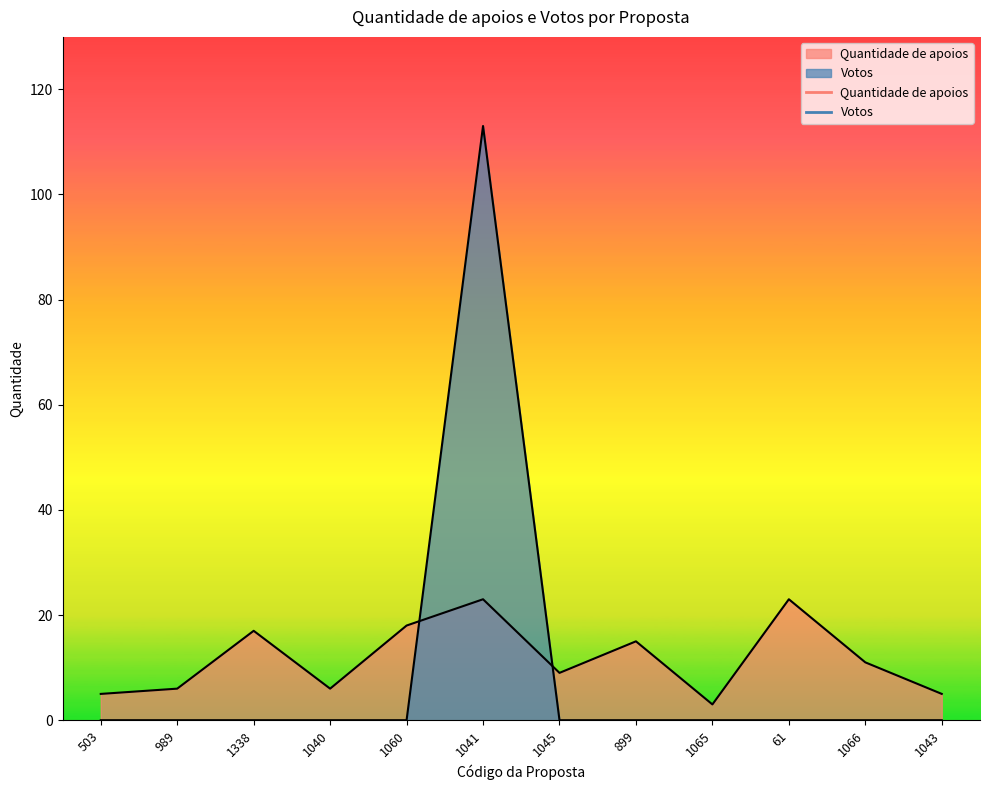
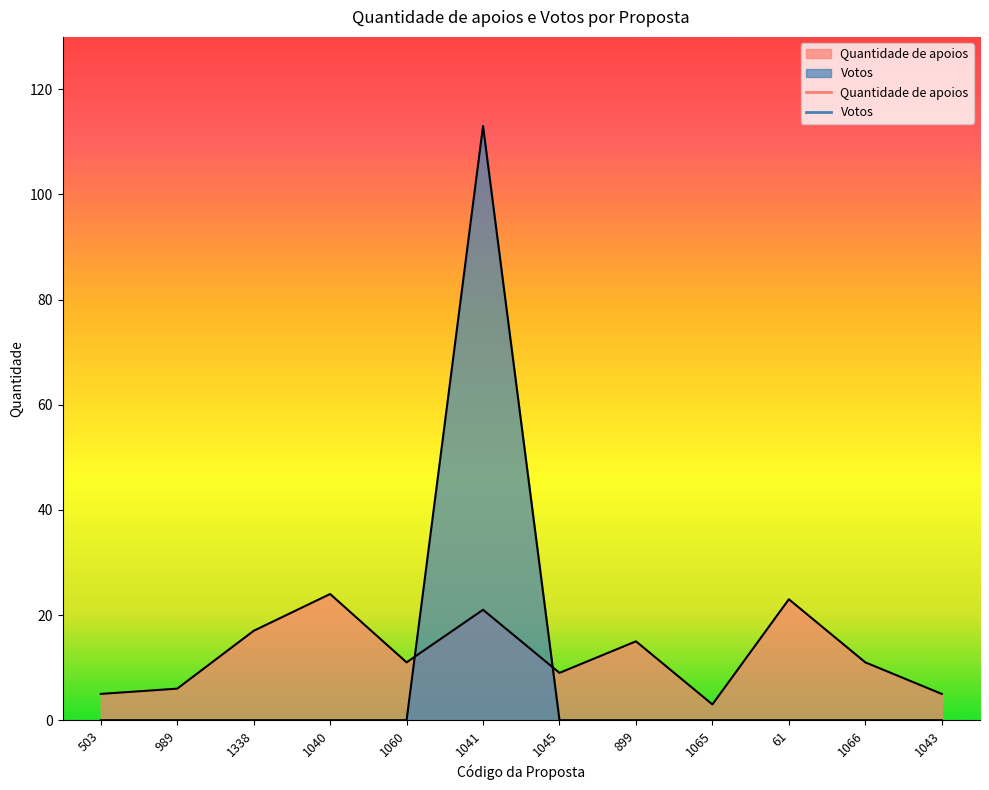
Quantidade de apoios, 1040: 6 -> 24
Quantidade de apoios, 1060: 18 -> 11
Quantidade de apoios, 1041: 23 -> 21
